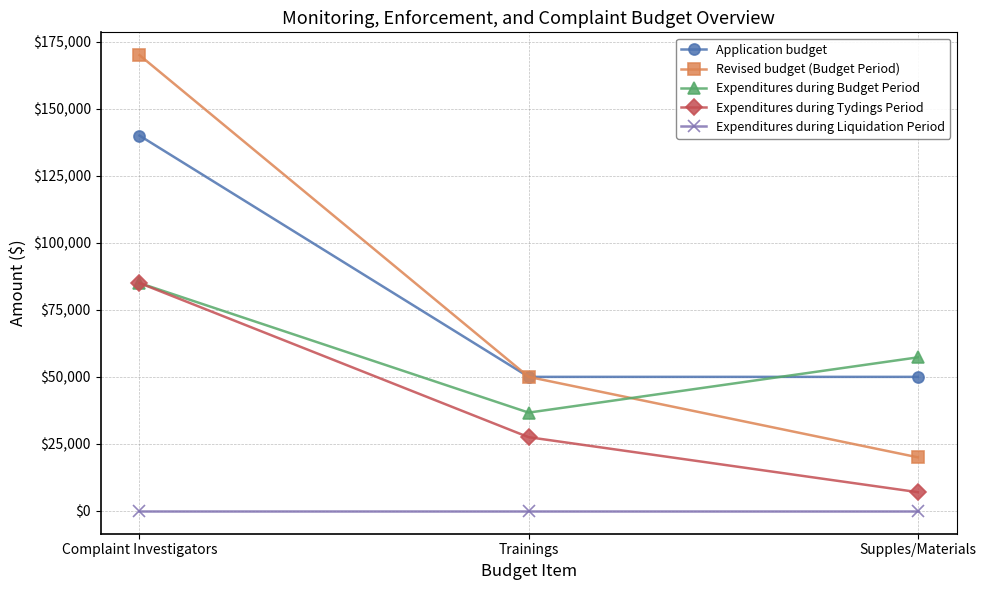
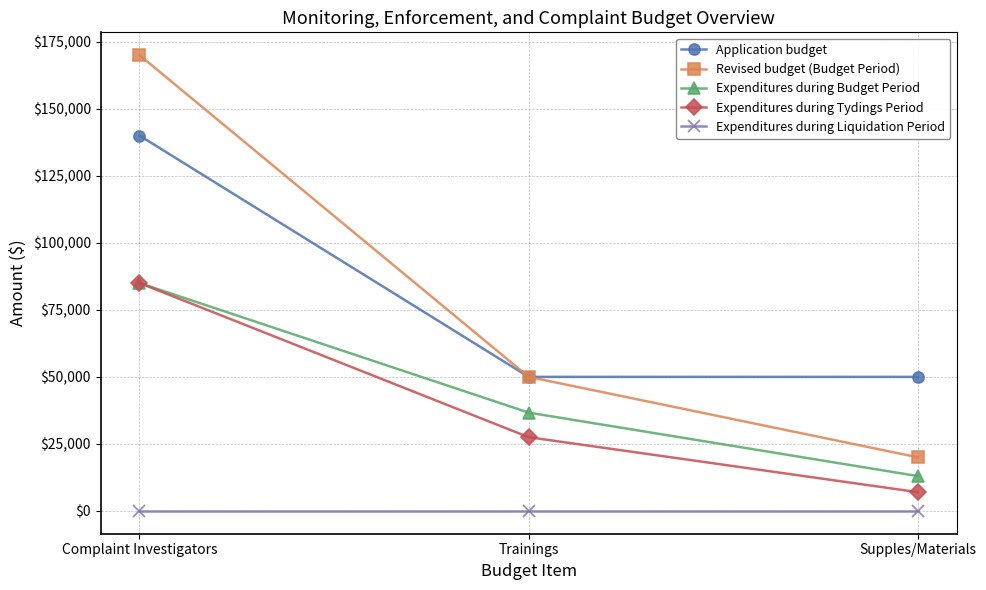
Expenditures during Budget Period, Supples/Materials: $57,000 -> $13,000
